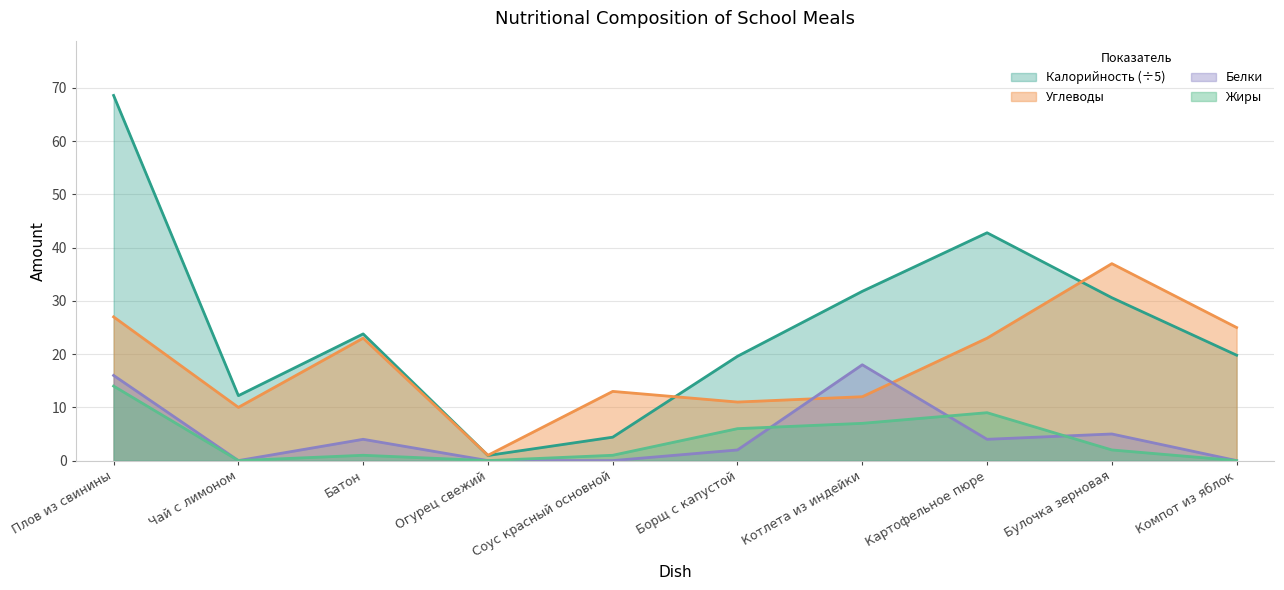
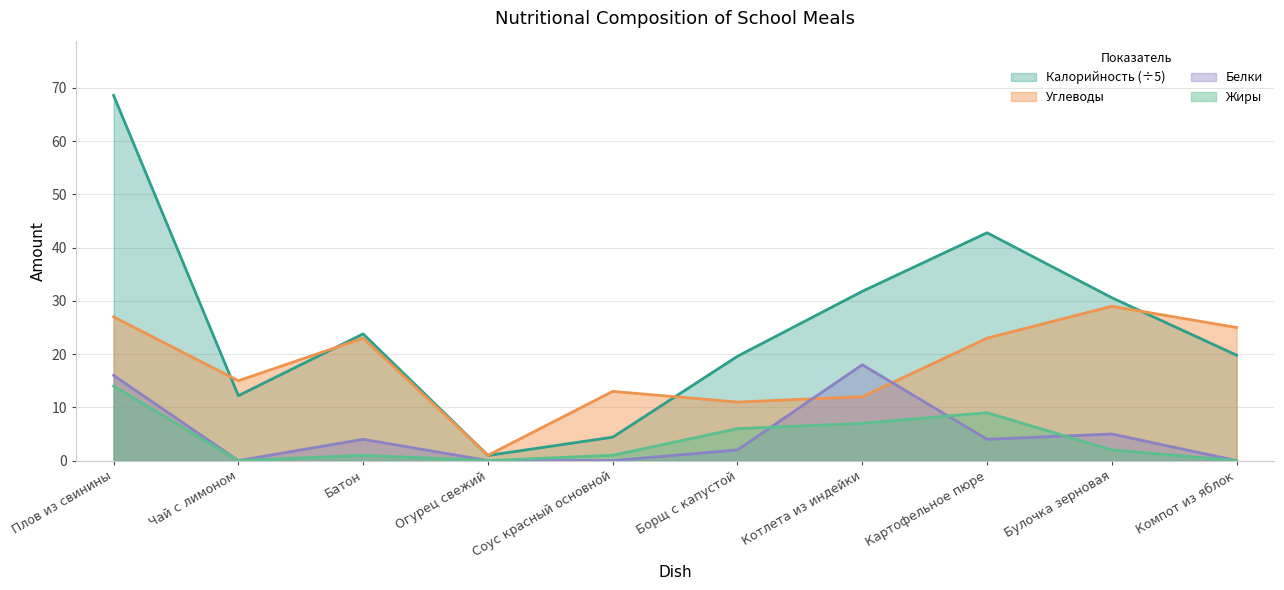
Углеводы, Чай с лимоном: 10 -> 15
Углеводы, Булочка зерновая: 37 -> 29
